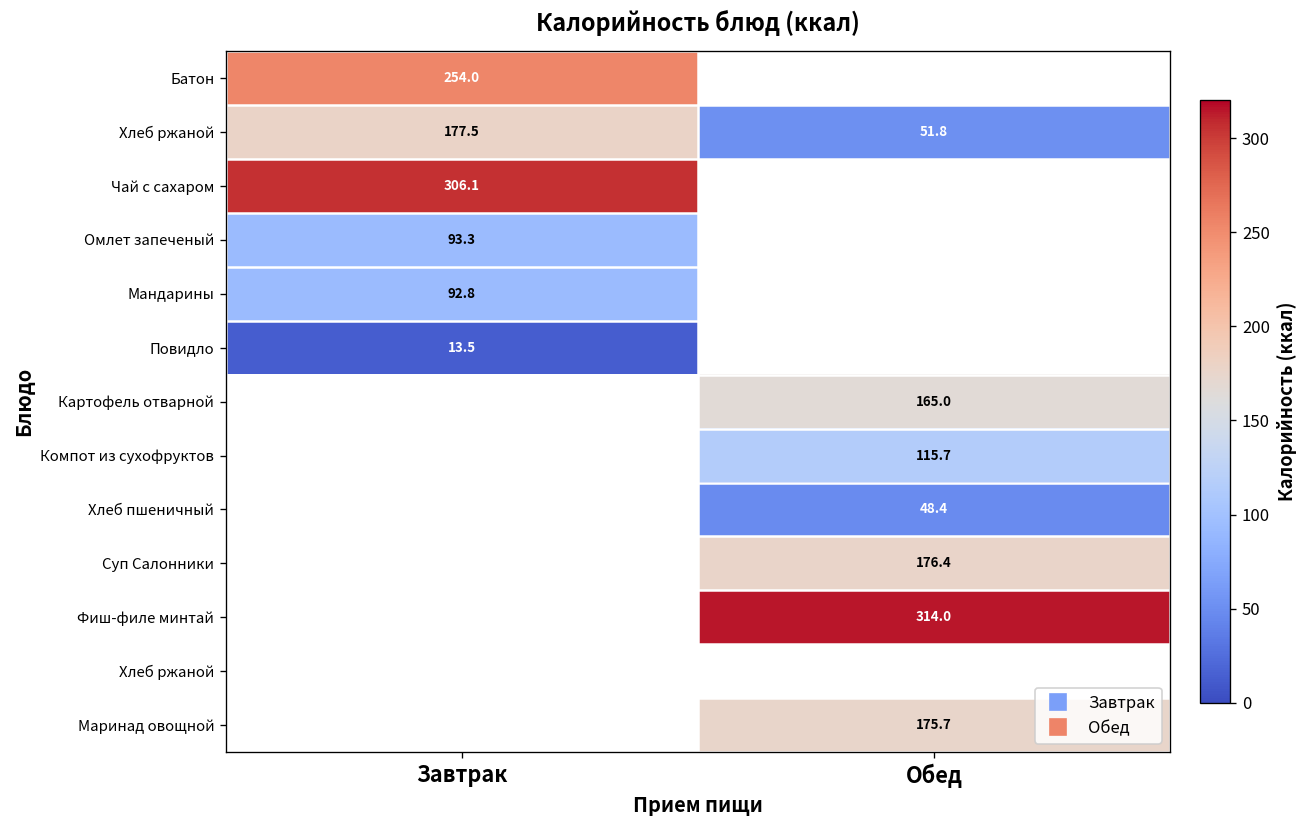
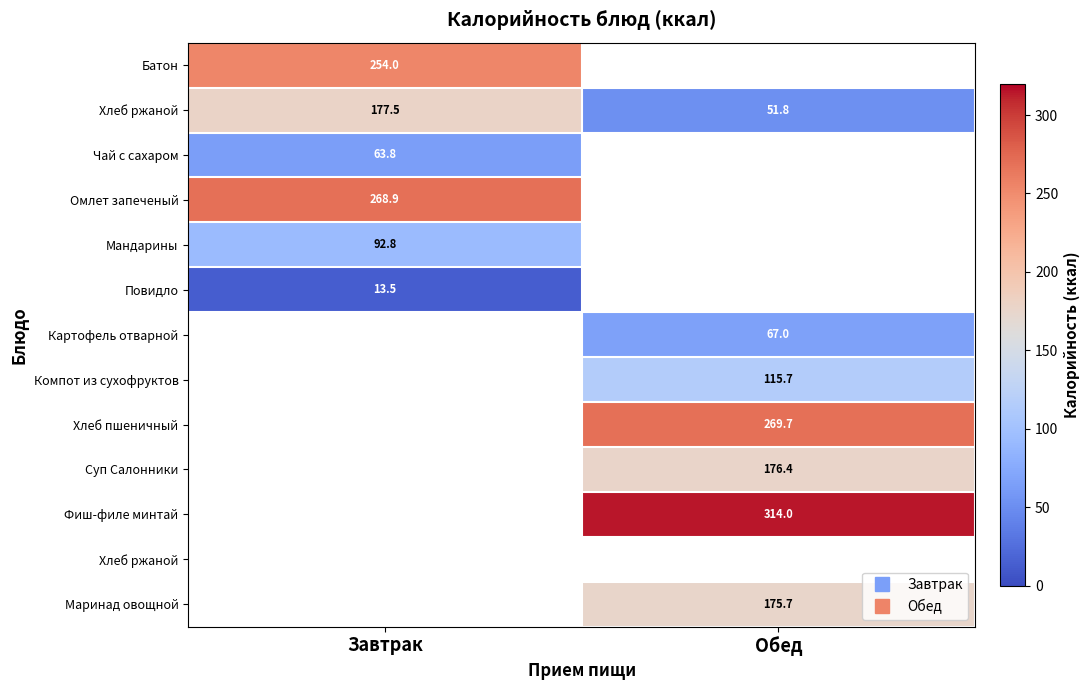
Чай с сахаром, Завтрак: 306.1 -> 63.8
Омлет запеченый, Завтрак: 93.3 -> 268.9
Картофель отварной, Обед: 165.0 -> 67.0
Хлеб пшеничный, Обед: 48.4 -> 269.7
